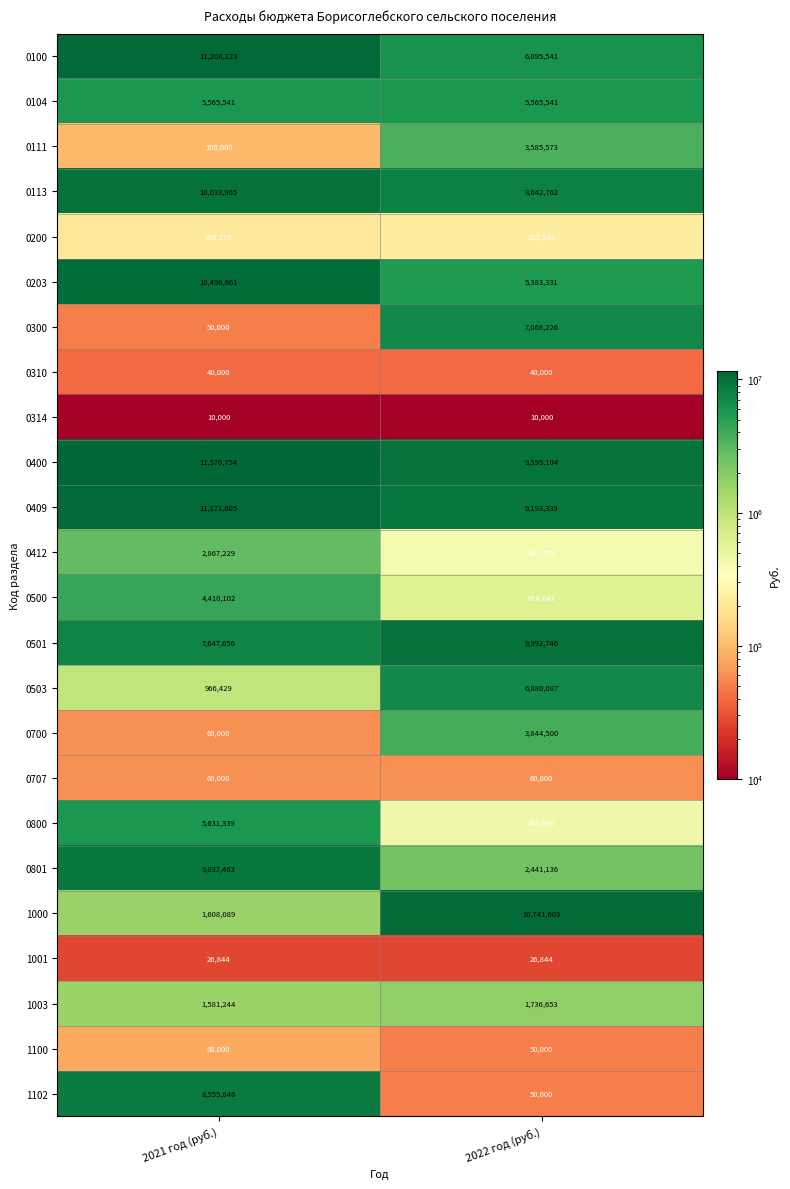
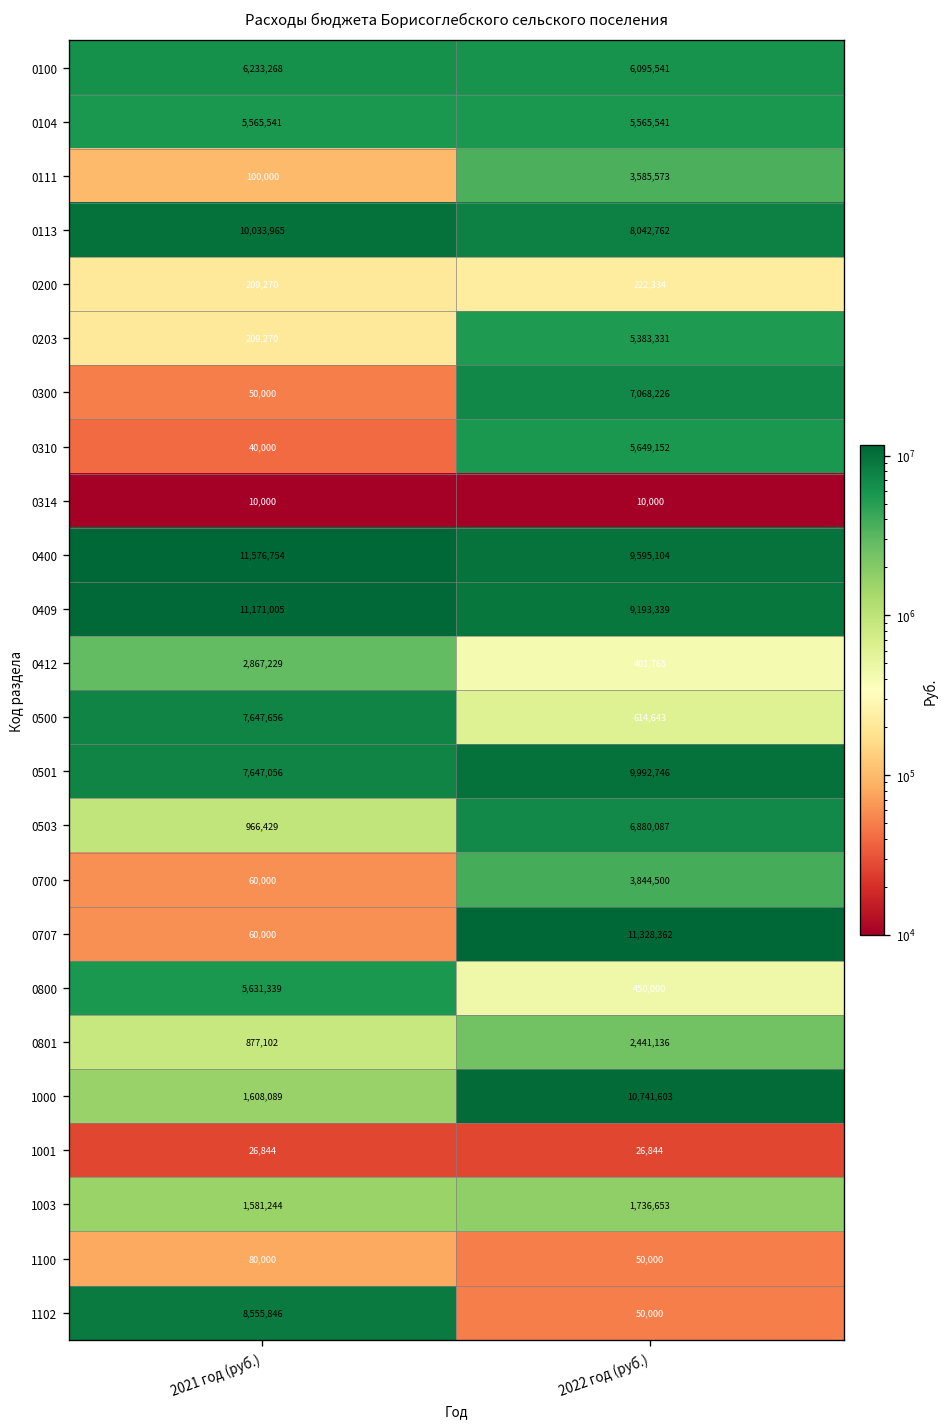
0100, 2021 год (руб.): 11,208,123 -> 6,233,268
0203, 2021 год (руб.): 10,496,661 -> 209,270
0310, 2022 год (руб.): 40,000 -> 5,649,152
0500, 2021 год (руб.): 4,410,102 -> 7,647,656
0707, 2022 год (руб.): 60,000 -> 11,328,362
0801, 2021 год (руб.): 9,037,463 -> 877,102
